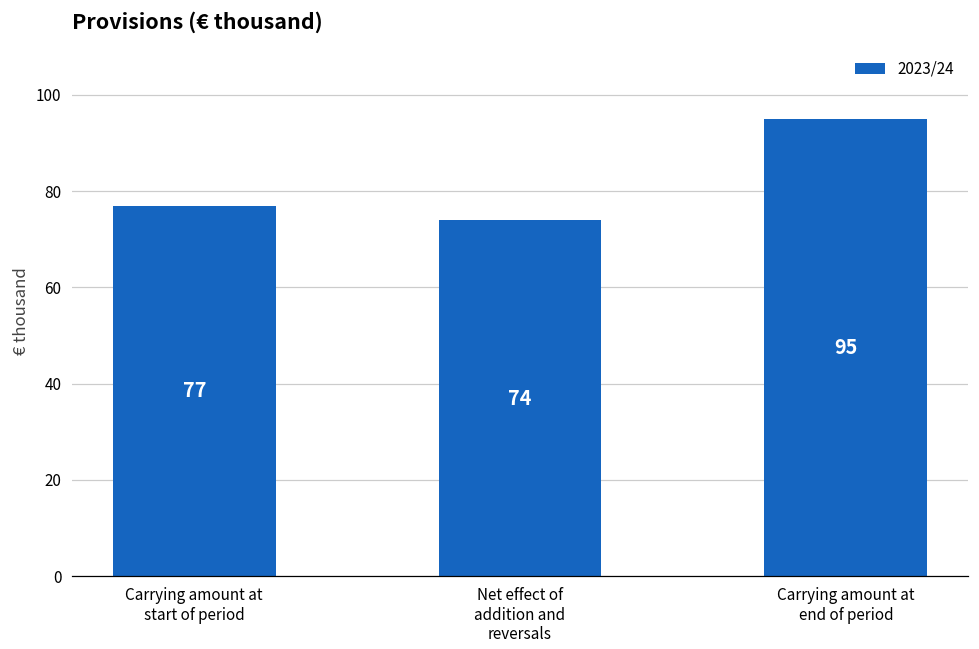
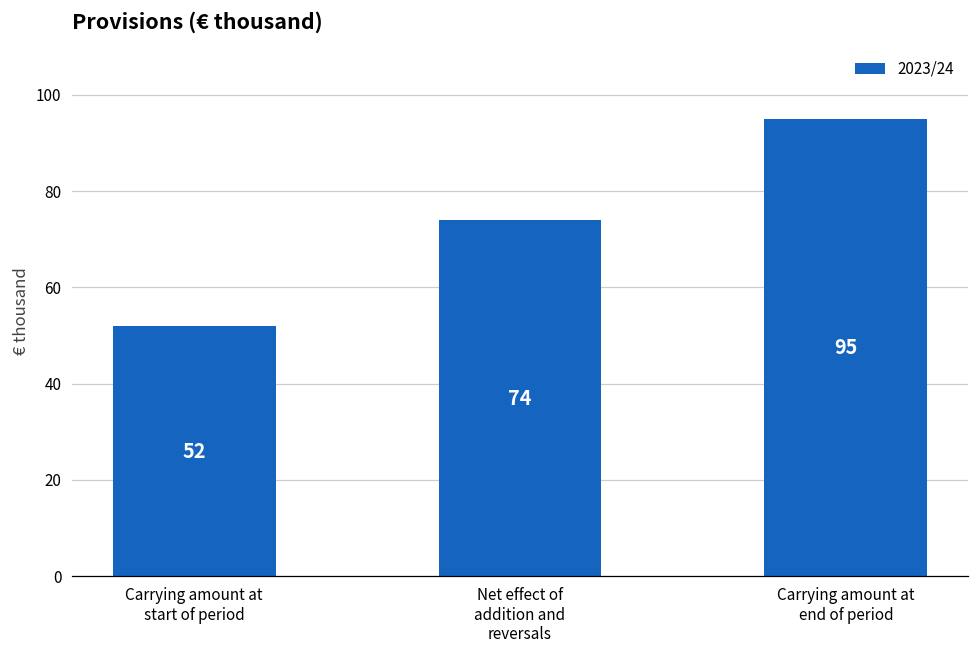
Carrying amount at start of period: 77 -> 52
